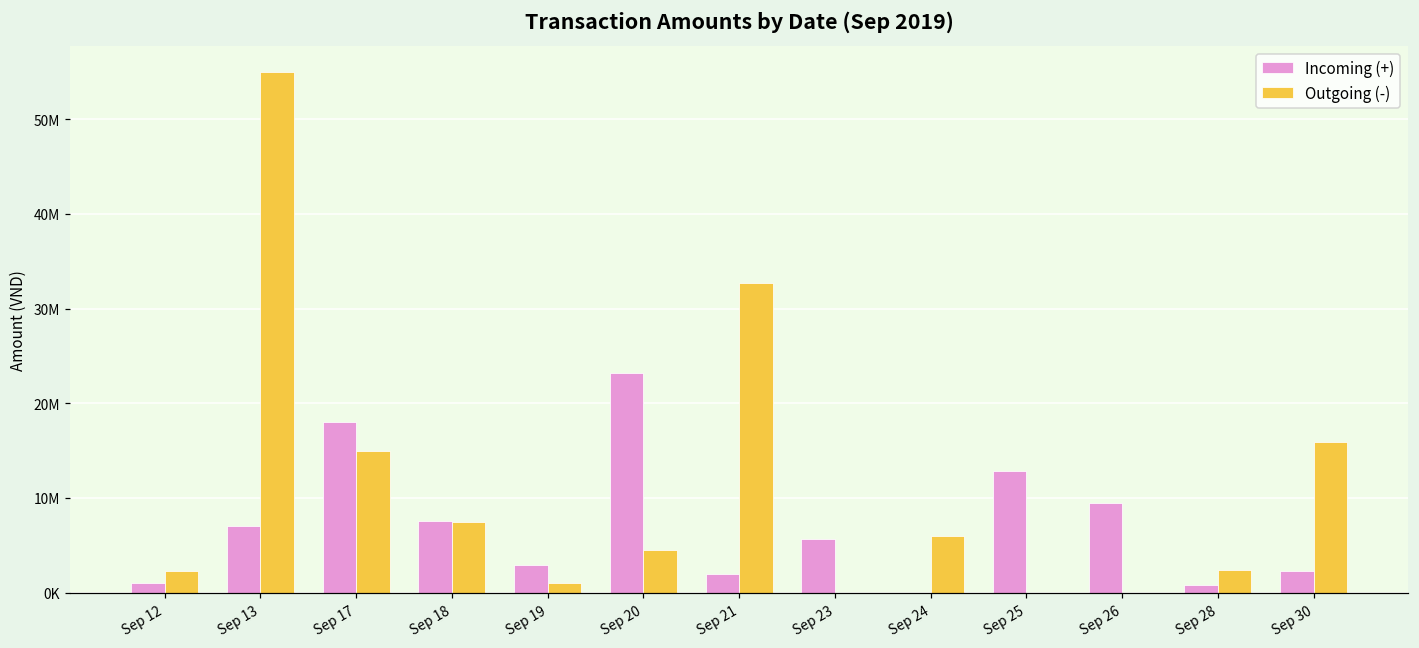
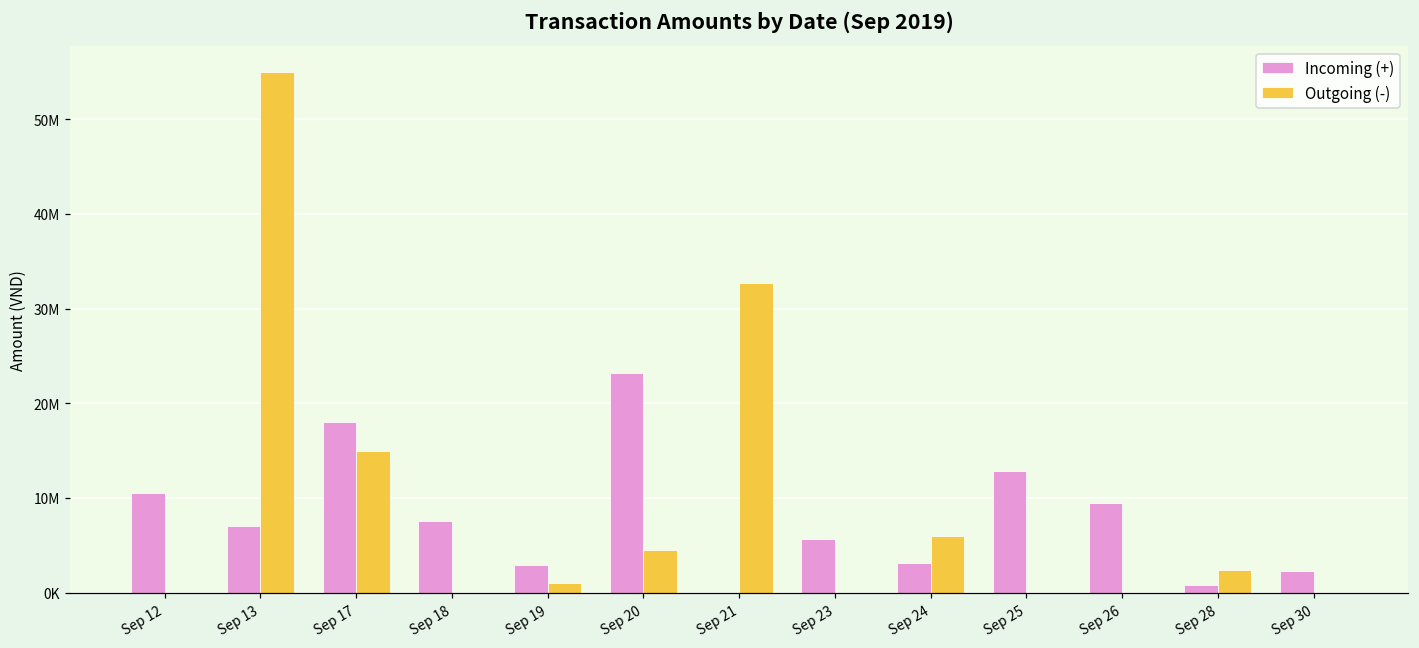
Incoming (+), Sep 12: 1000000 -> 11000000
Outgoing (-), Sep 12: 2000000 -> 0
Outgoing (-), Sep 18: 7000000 -> 0
Incoming (+), Sep 21: 2000000 -> 0
Incoming (+), Sep 24: 0 -> 3000000
Outgoing (-), Sep 30: 16000000 -> 0
